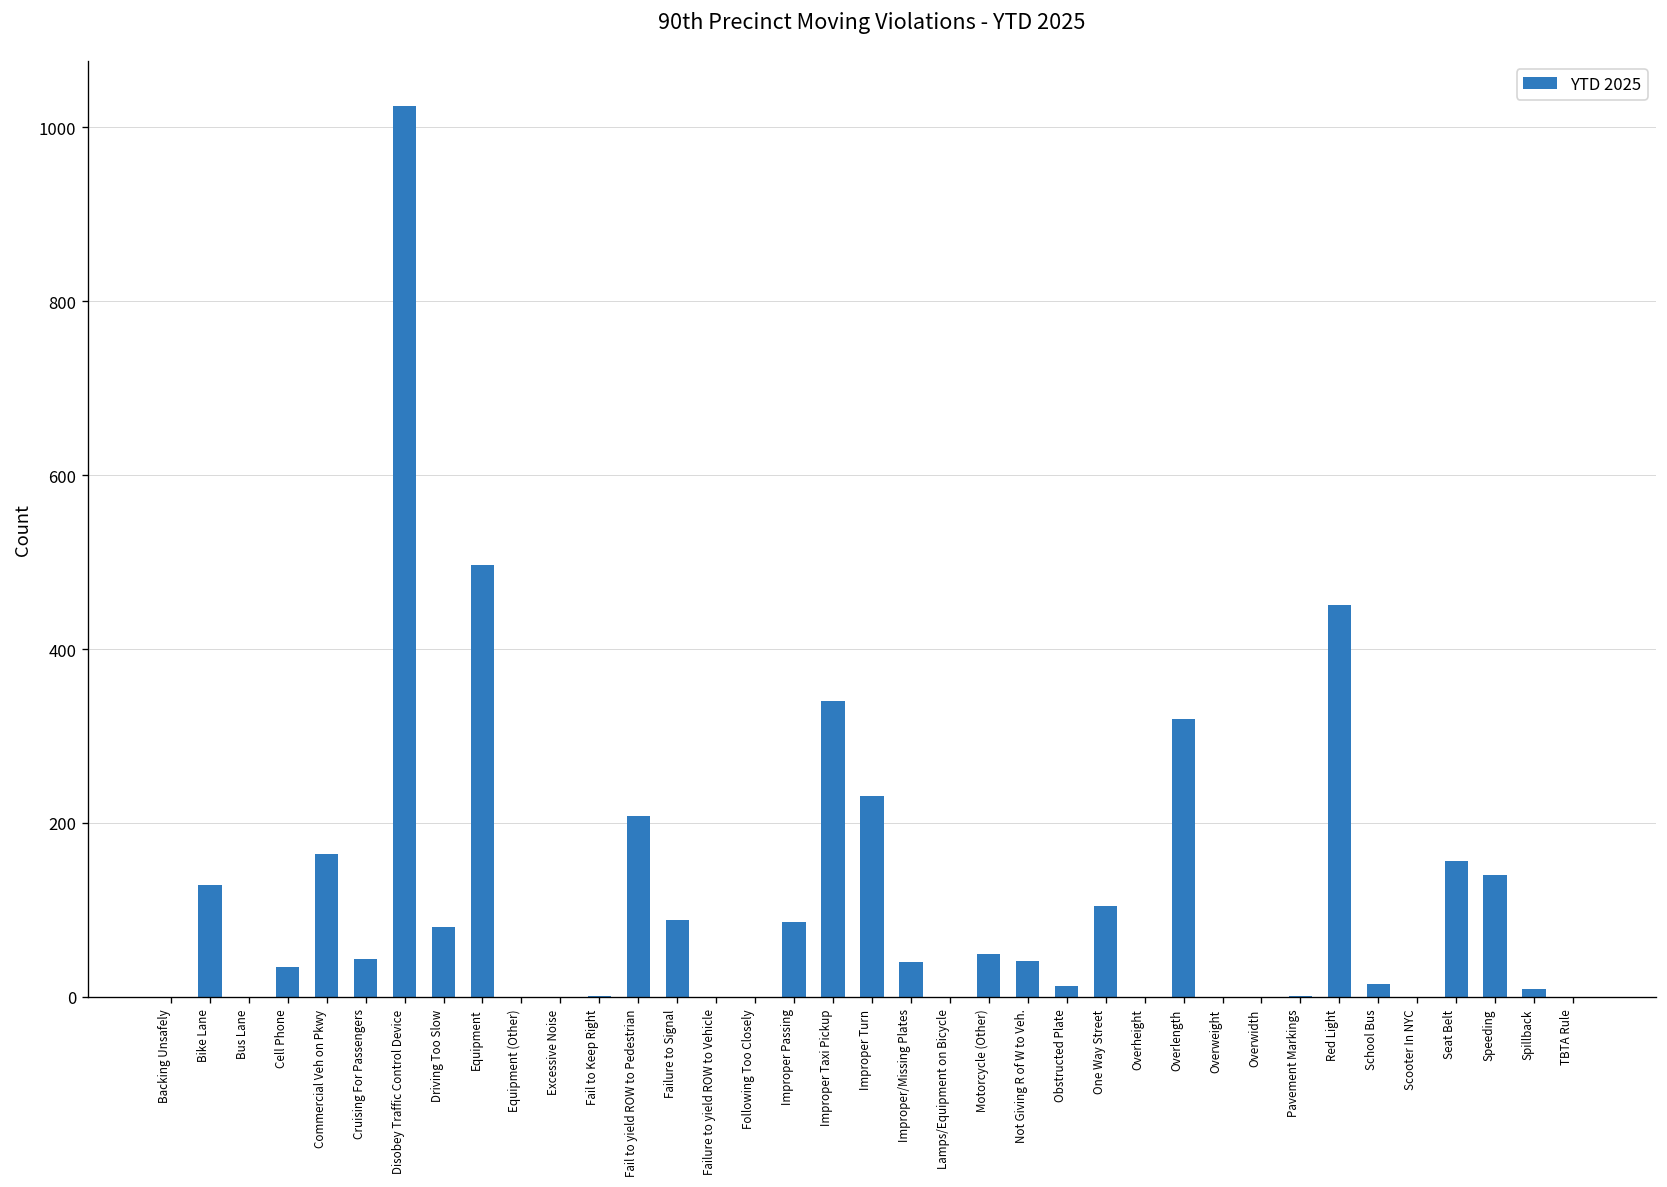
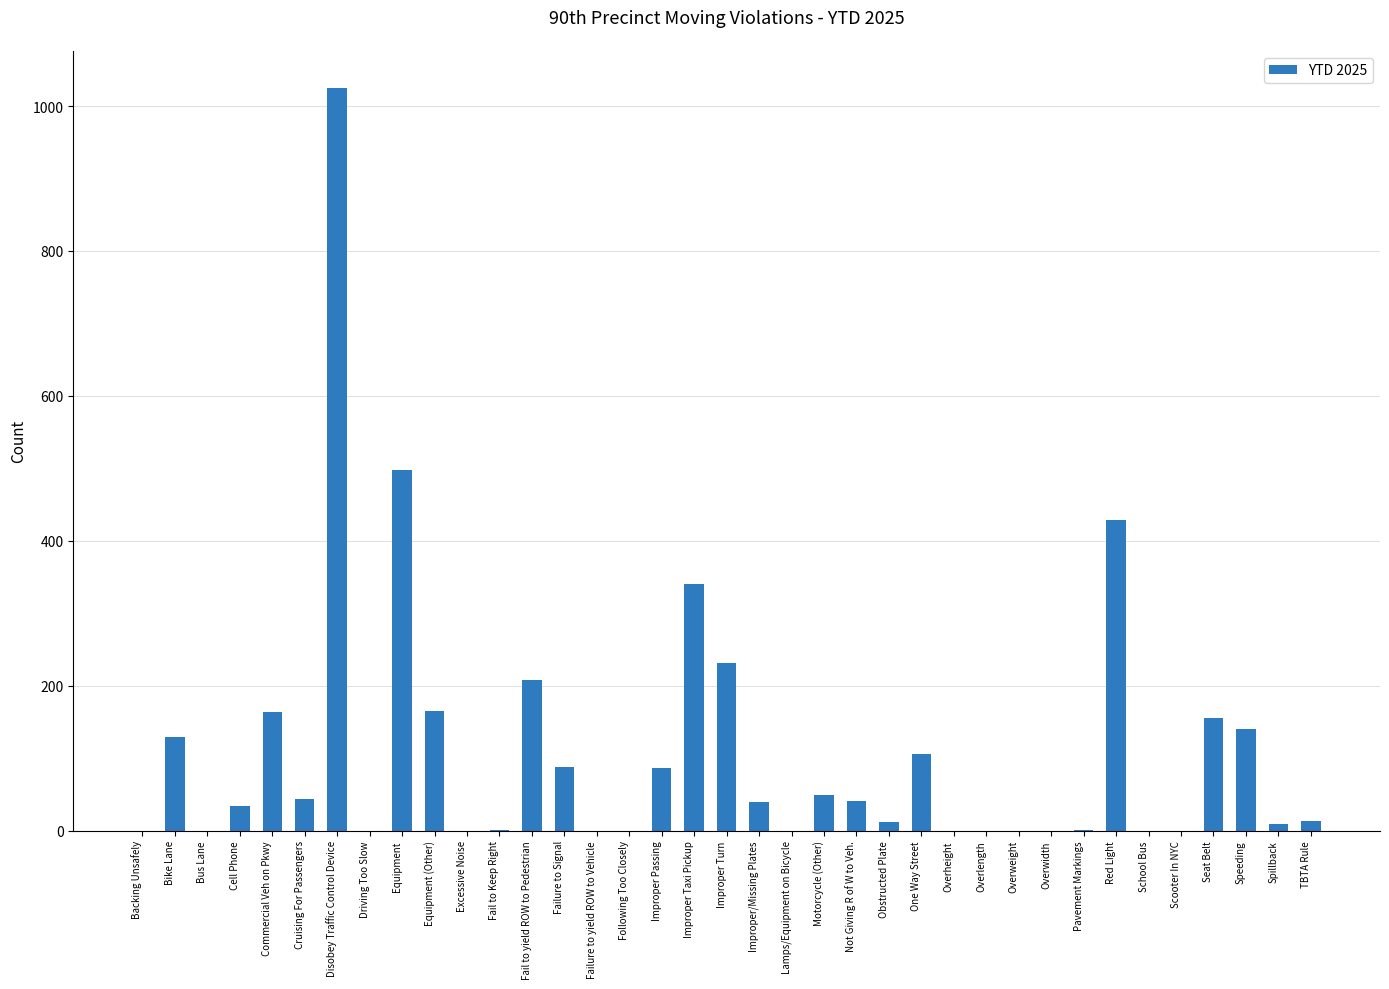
Driving Too Slow: 80 -> 0
Equipment (Other): 0 -> 170
Overlength: 320 -> 0
Red Light: 450 -> 430
School Bus: 20 -> 0
TBTA Rule: 0 -> 10
